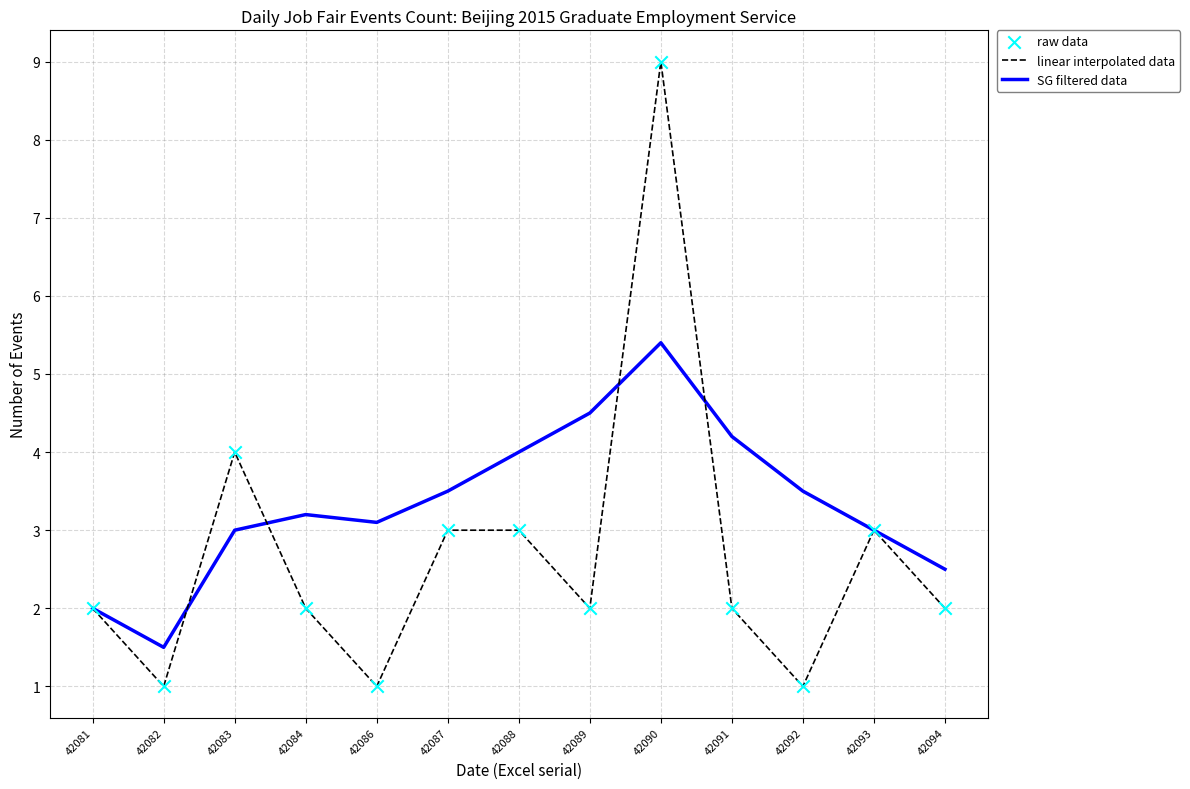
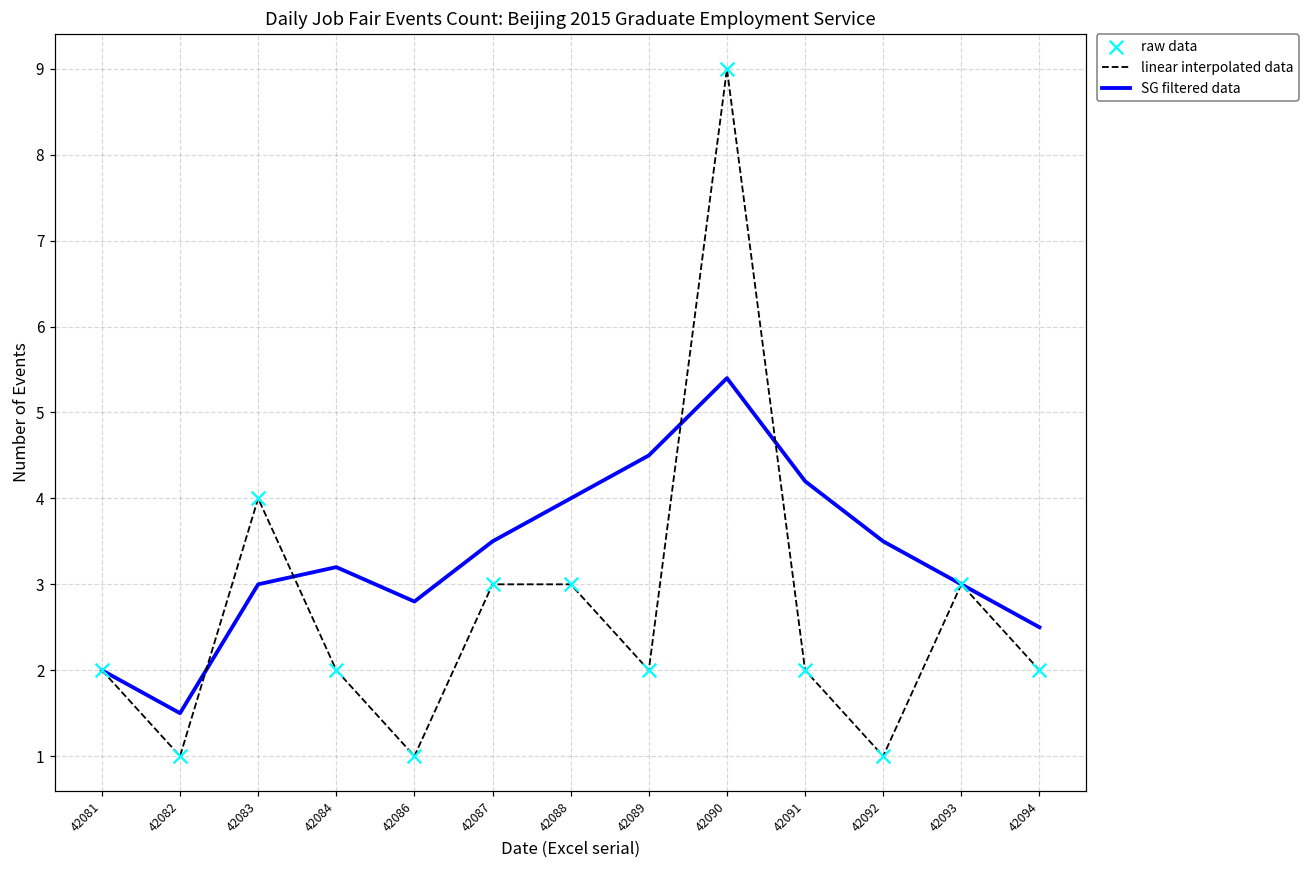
SG filtered data, 42086: 3.1 -> 2.8
